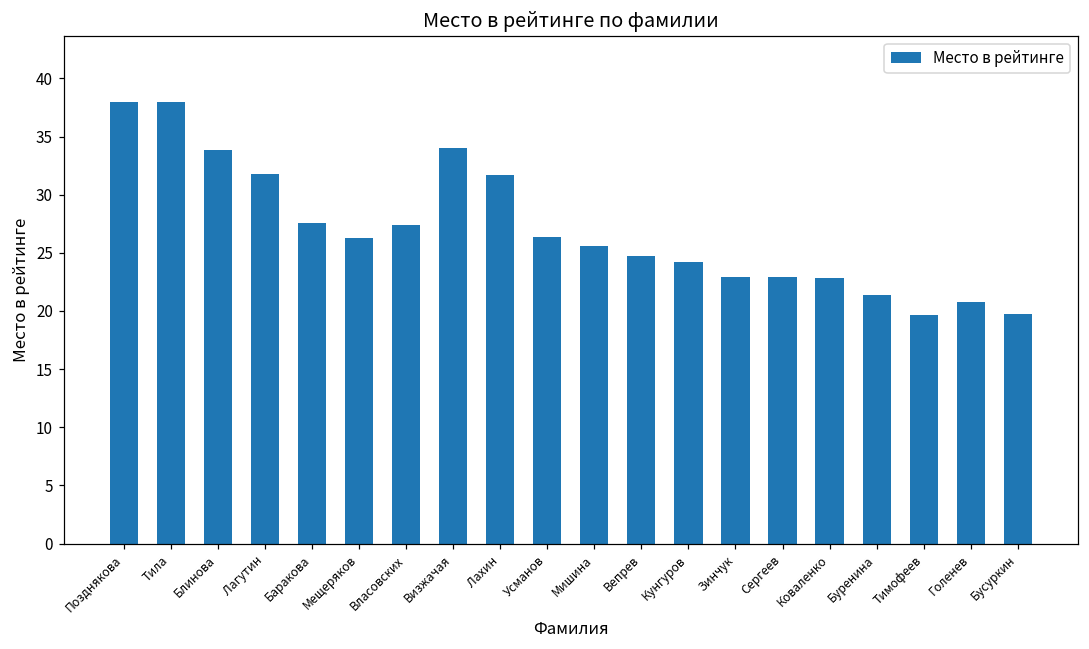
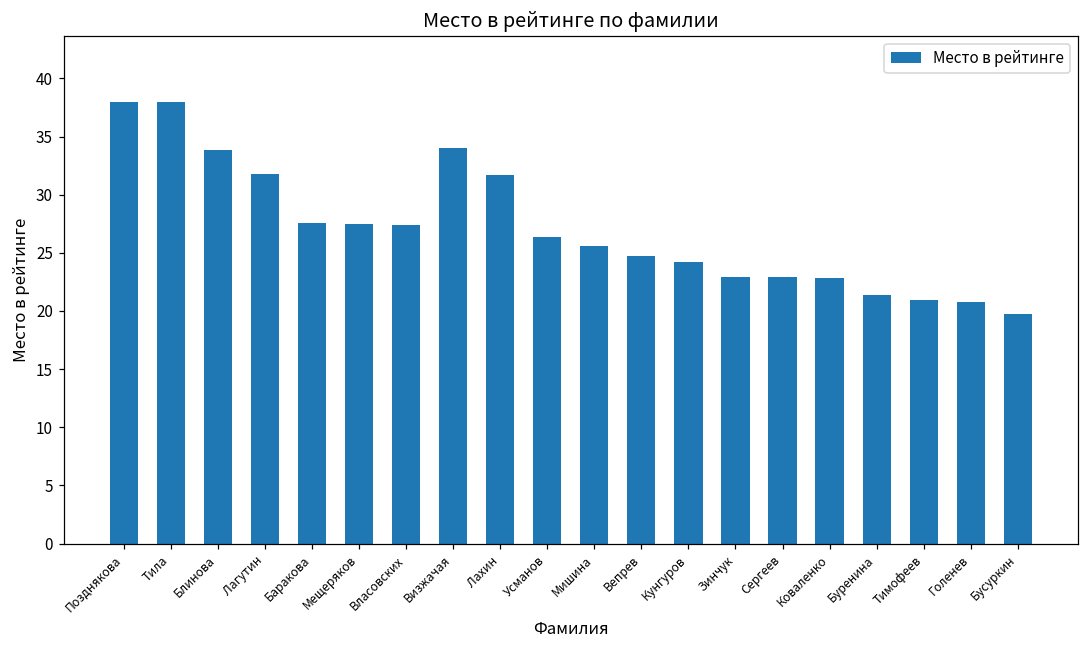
Мещеряков: 26.2 -> 27.4
Тимофеев: 19.6 -> 20.9
